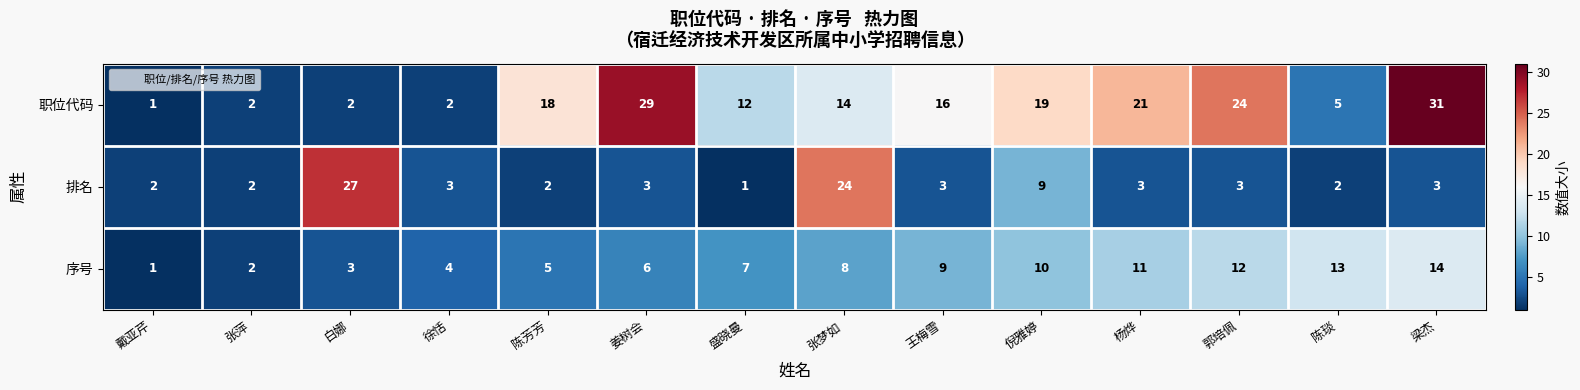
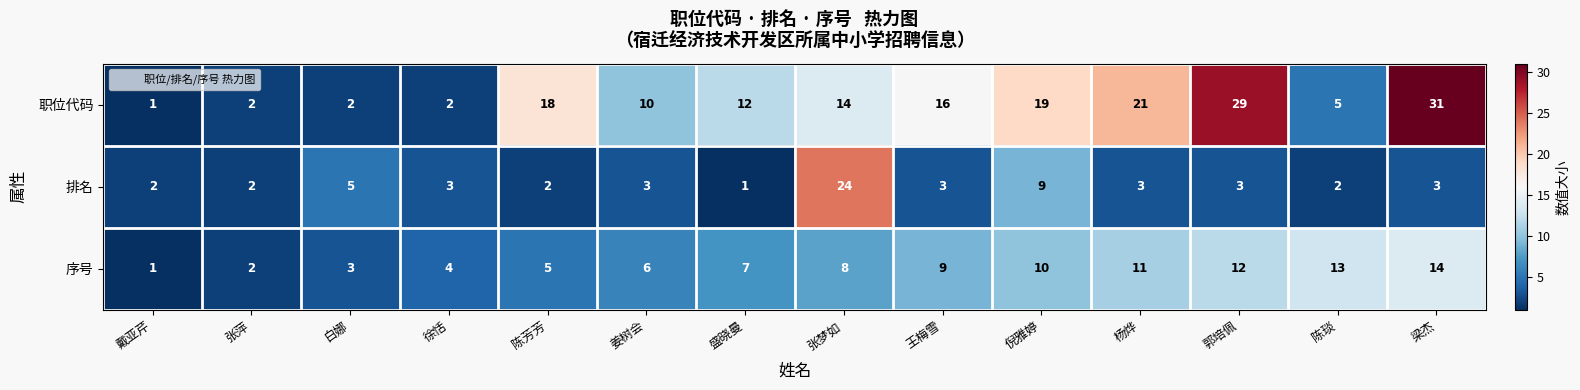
职位代码, 姜树会: 29 -> 10
职位代码, 郭培佩: 24 -> 29
排名, 白娜: 27 -> 5
